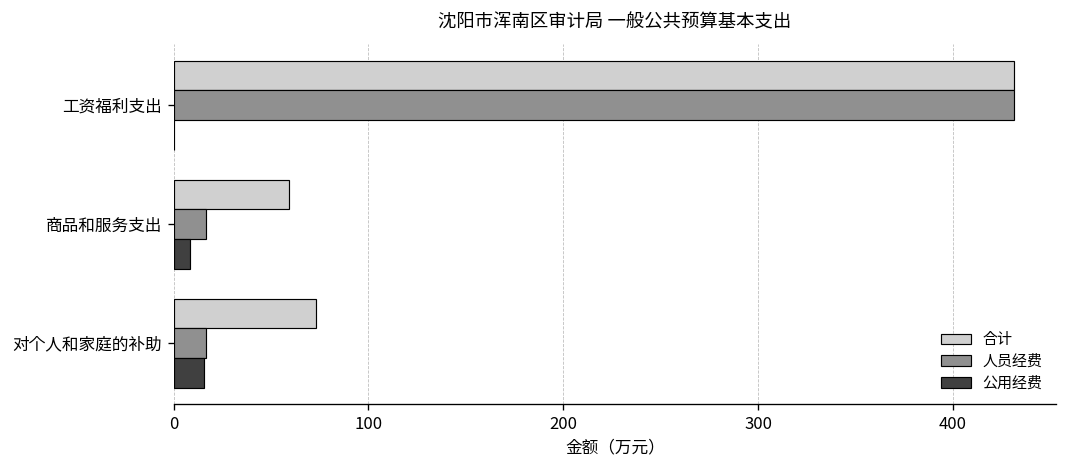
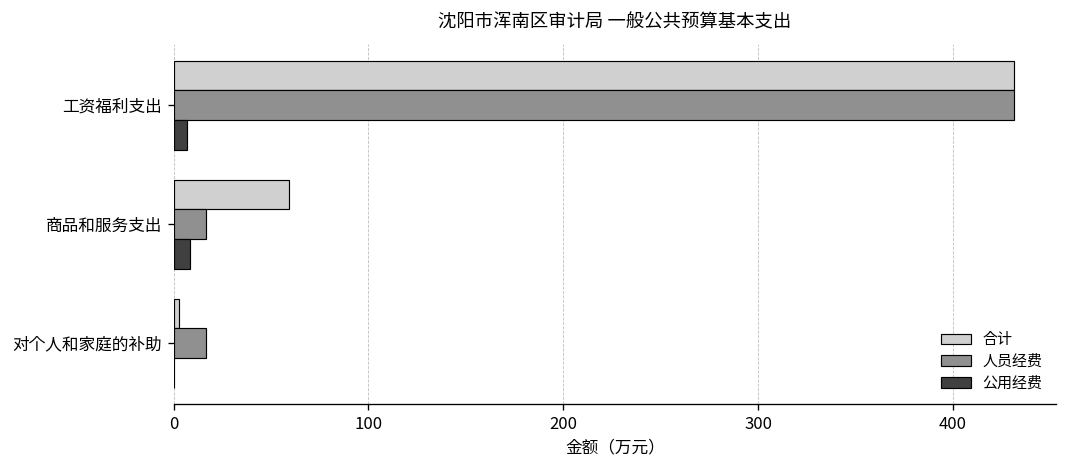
公用经费, 工资福利支出: 0 -> 7
合计, 对个人和家庭的补助: 73 -> 3
公用经费, 对个人和家庭的补助: 15 -> 0
